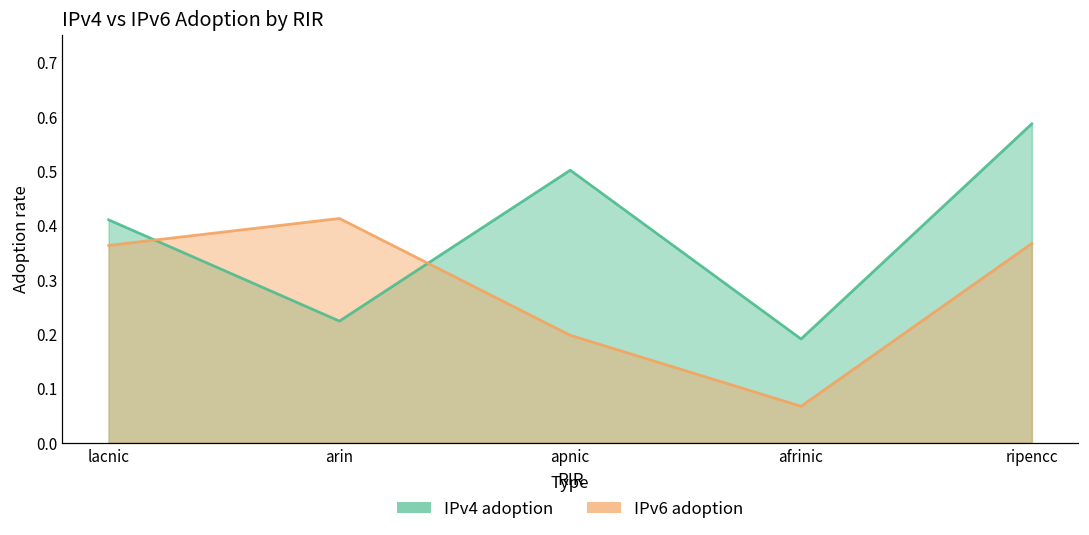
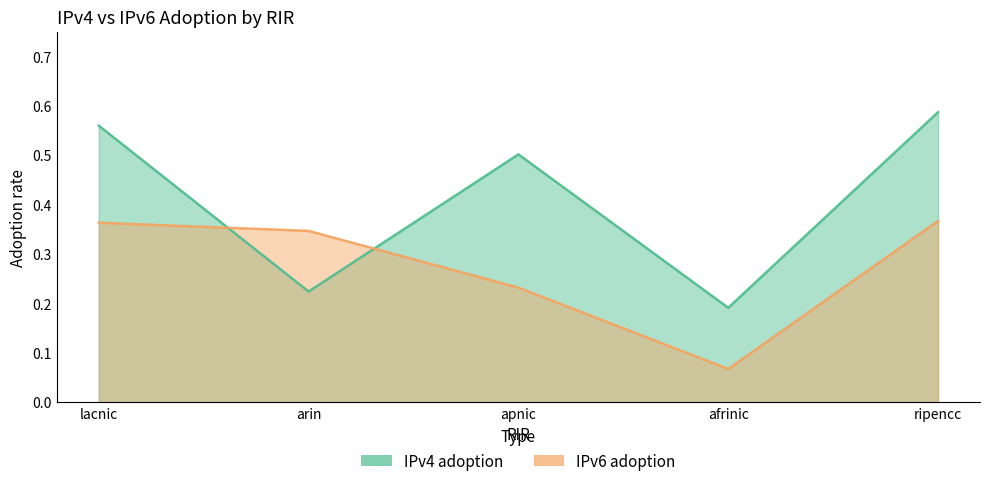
IPv4 adoption, lacnic: 0.41 -> 0.56
IPv6 adoption, arin: 0.41 -> 0.35
IPv6 adoption, apnic: 0.20 -> 0.23
